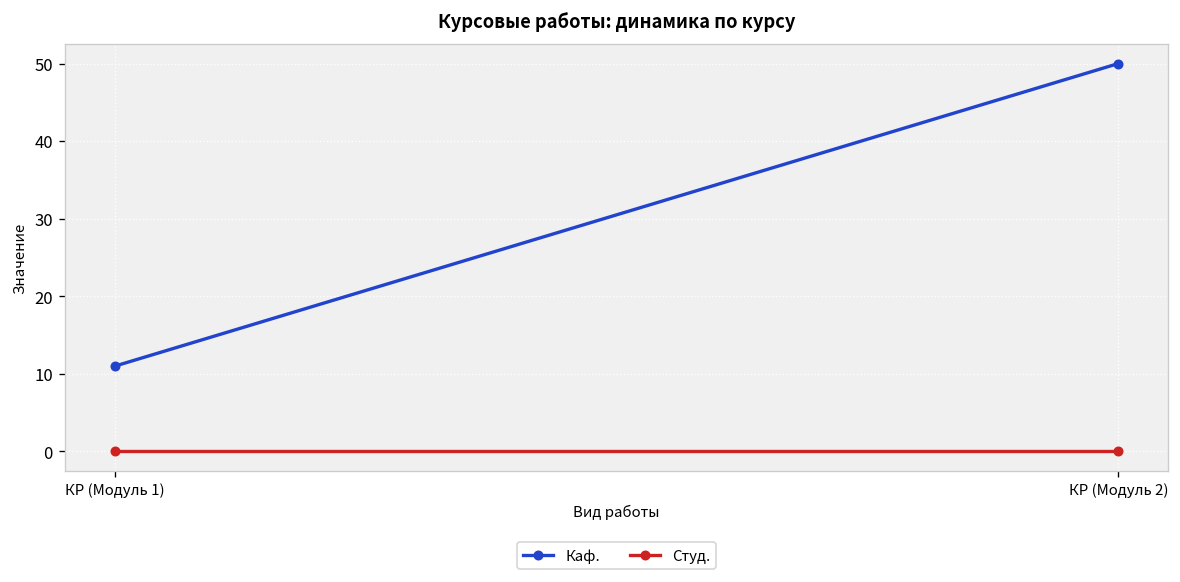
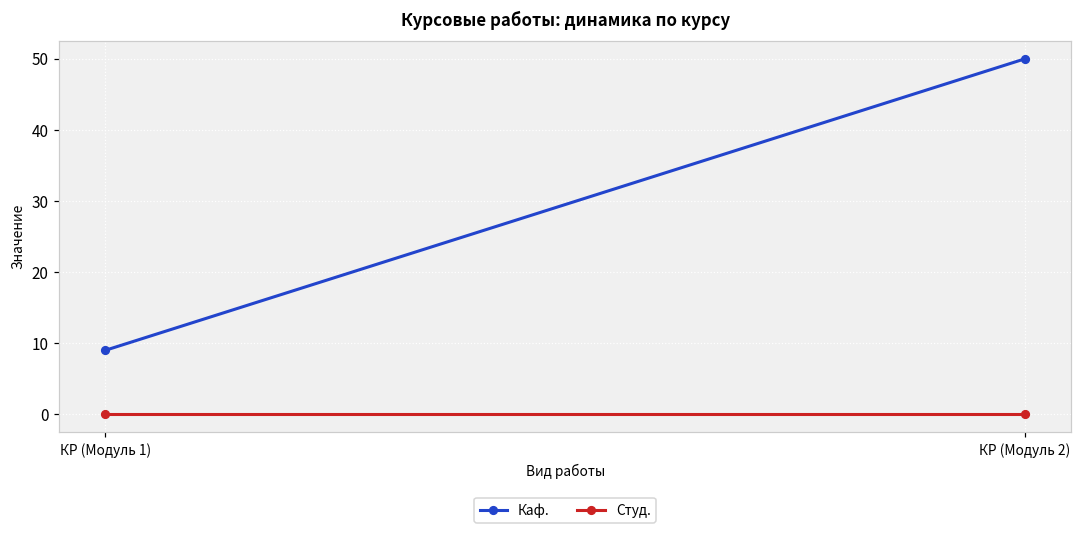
Каф., КР (Модуль 1): 11 -> 9
